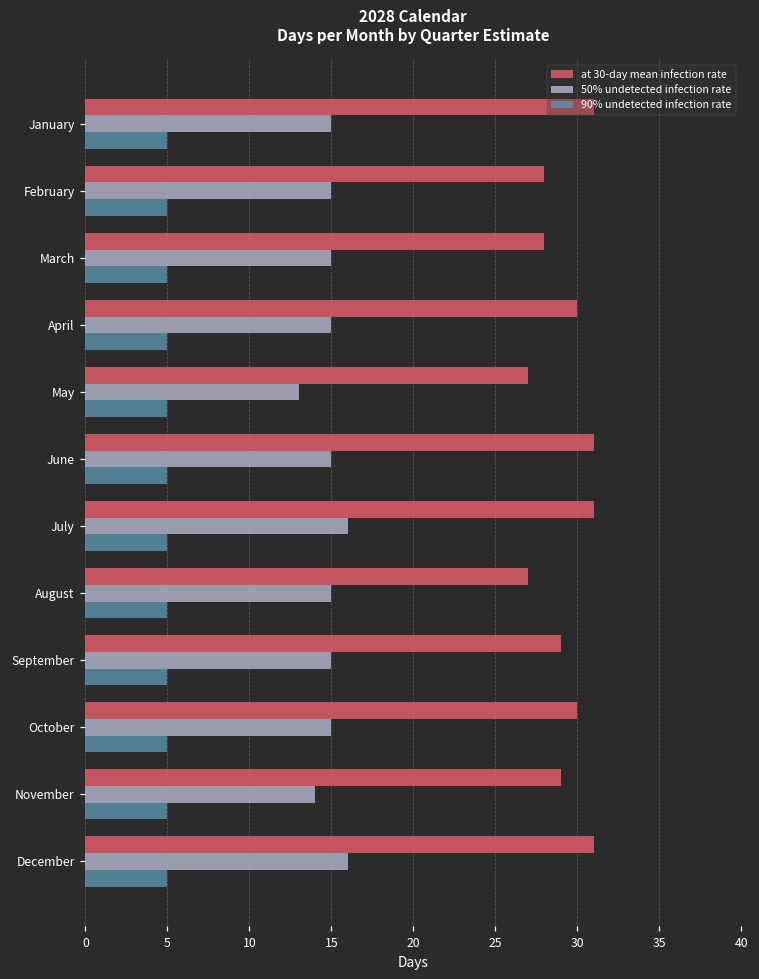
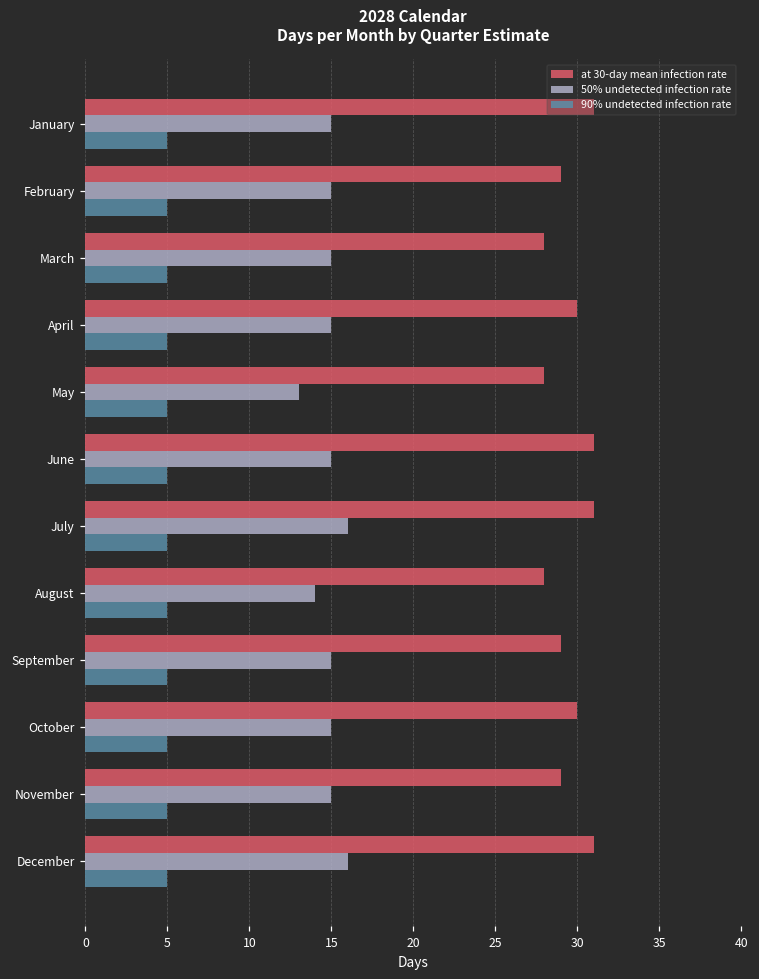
at 30-day mean infection rate, February: 28 -> 29
at 30-day mean infection rate, May: 27 -> 28
at 30-day mean infection rate, August: 27 -> 28
50% undetected infection rate, August: 15 -> 14
50% undetected infection rate, November: 14 -> 15
